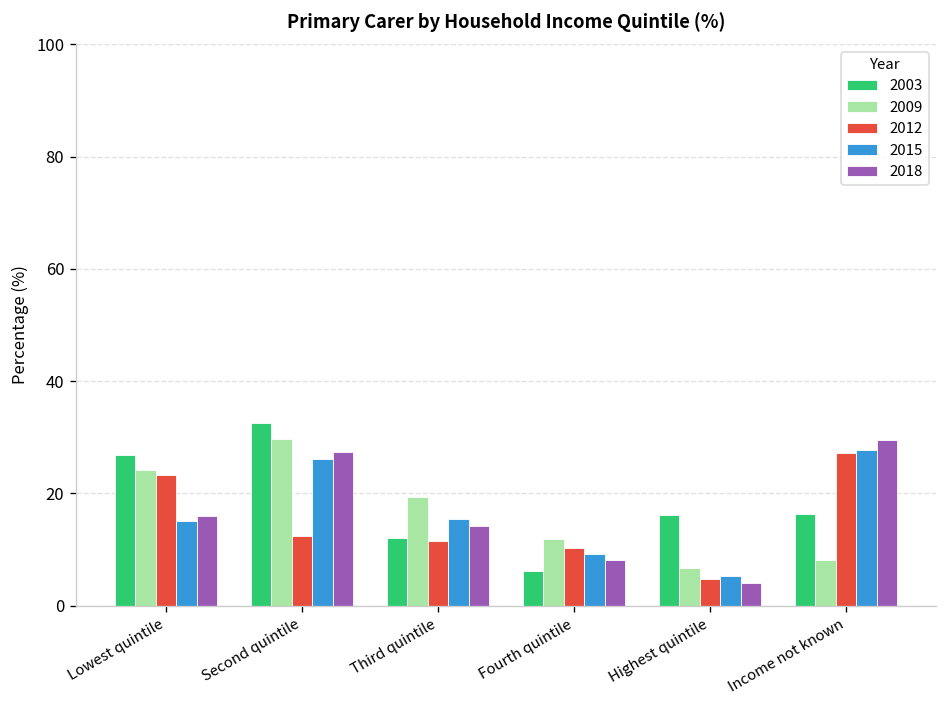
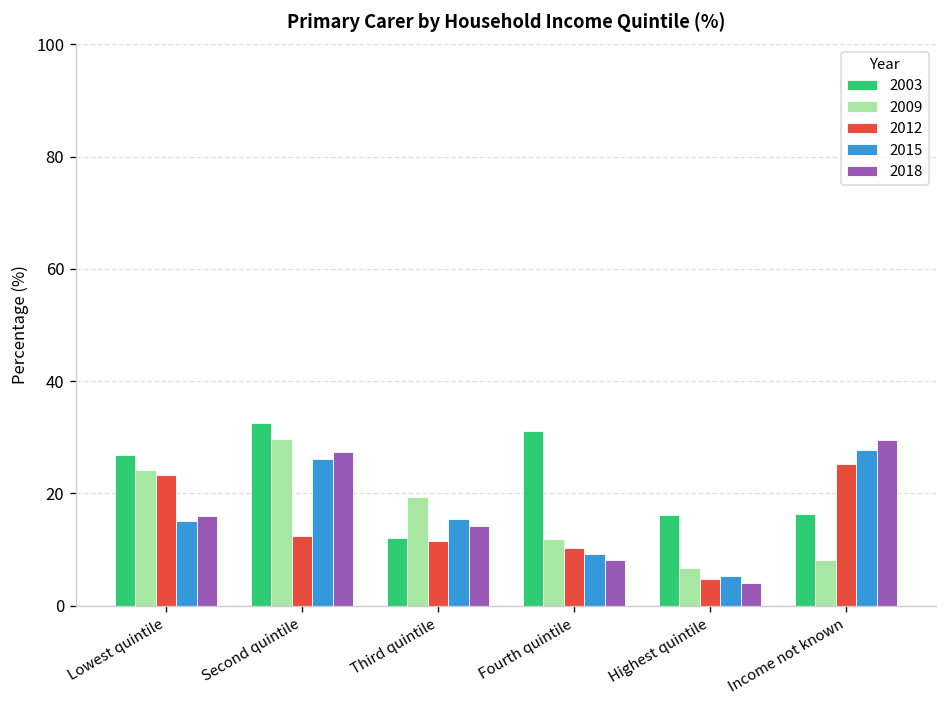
2003, Fourth quintile: 6 -> 31
2012, Income not known: 27 -> 25
